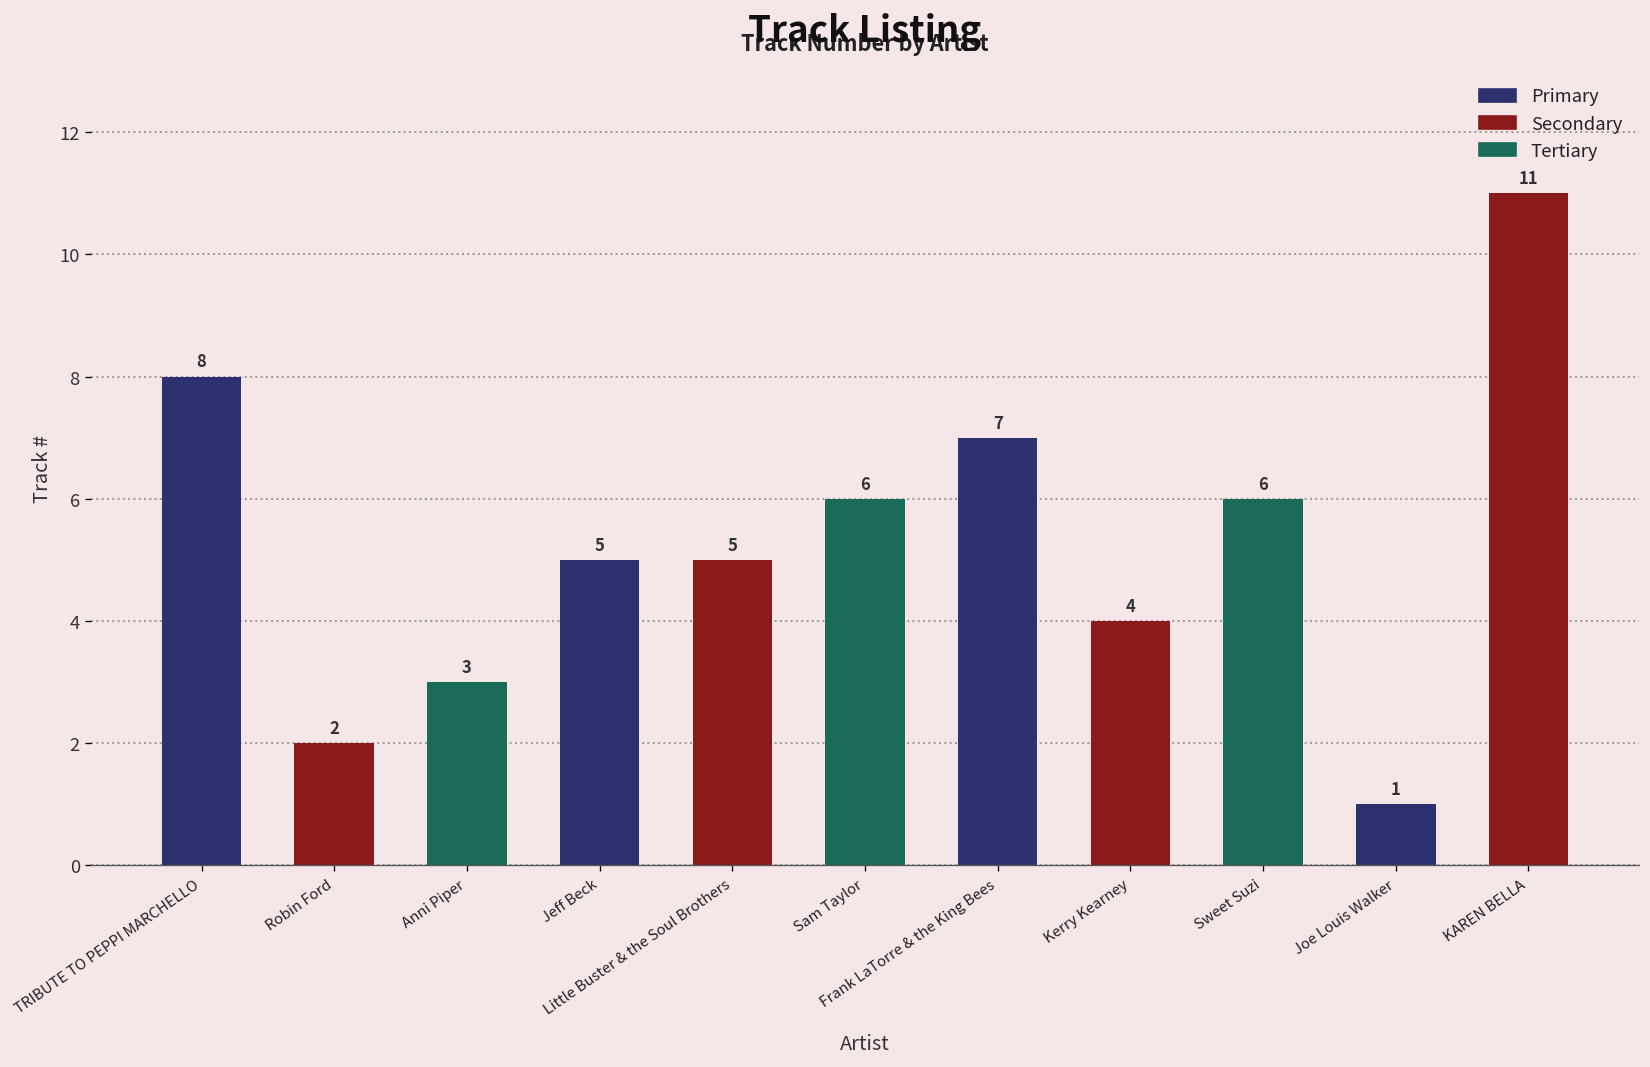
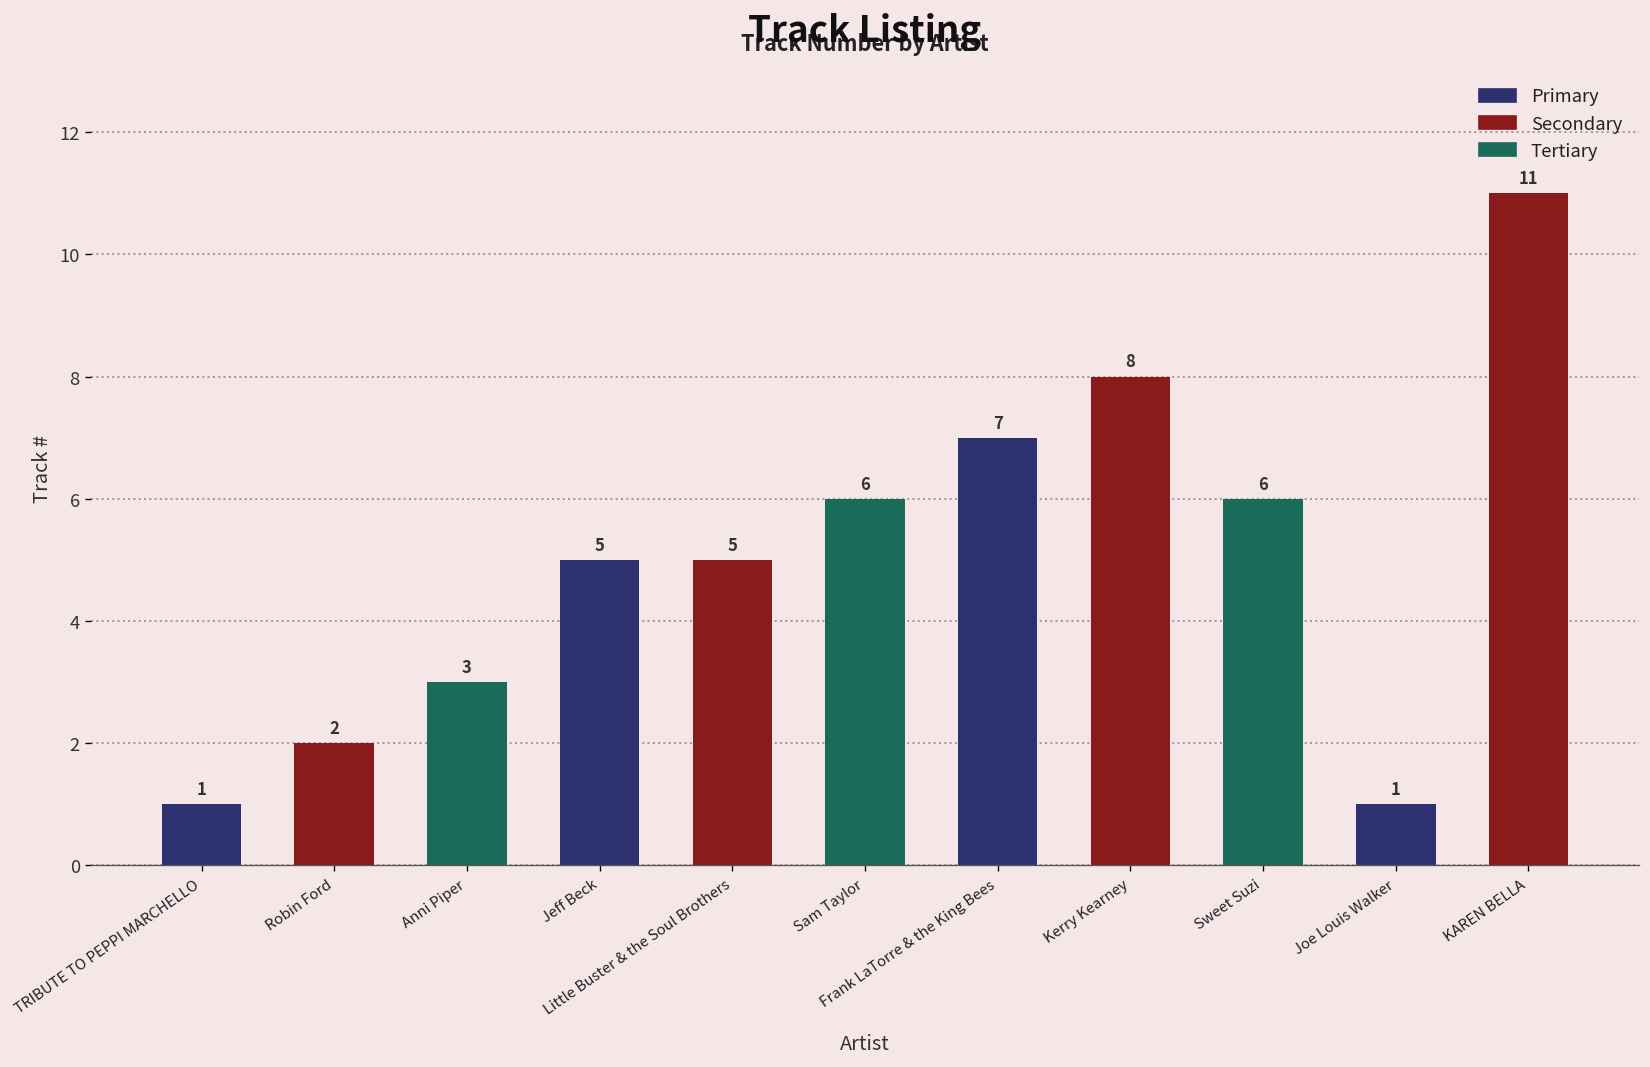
TRIBUTE TO PEPPI MARCHELLO: 8 -> 1
Kerry Kearney: 4 -> 8
